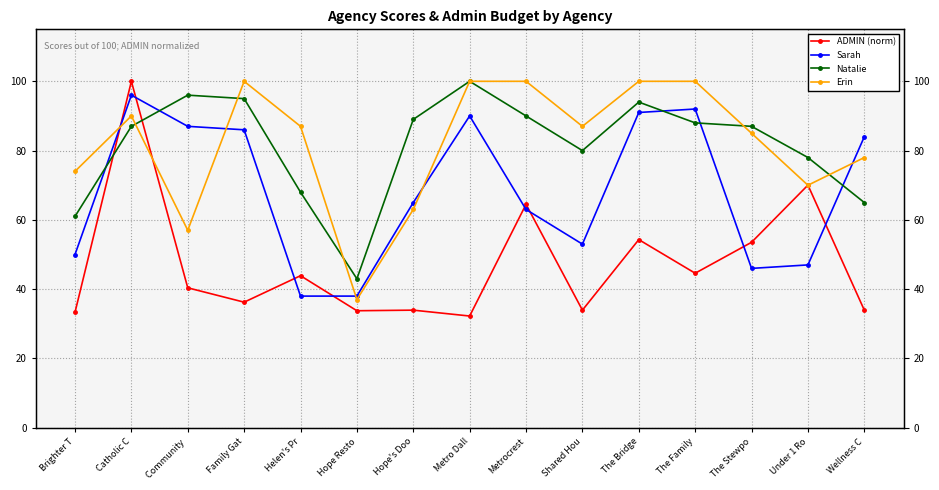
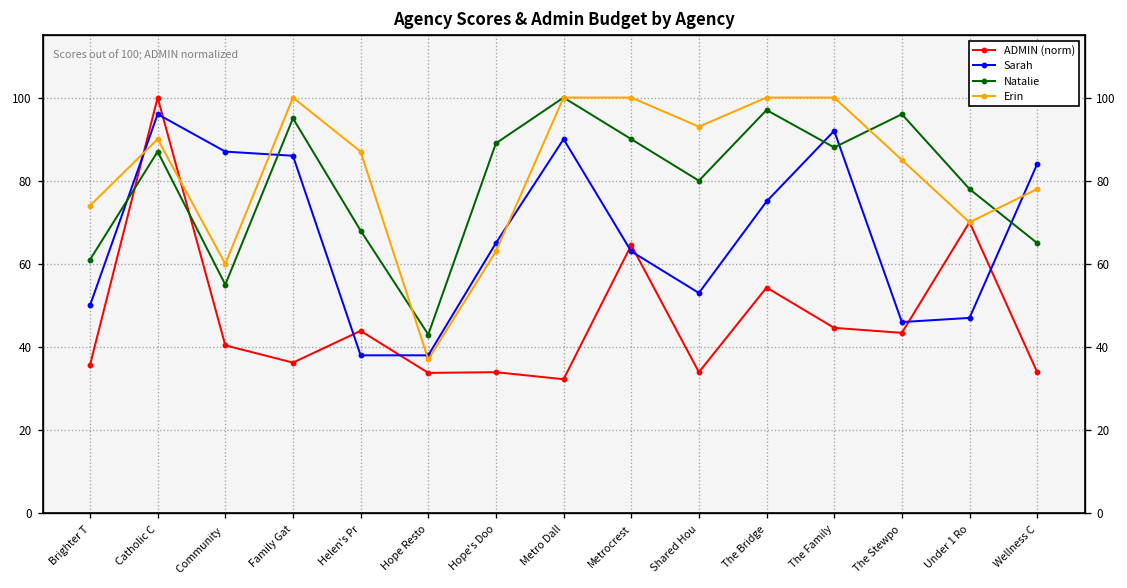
ADMIN (norm), Brighter T: 33 -> 36
Natalie, Community: 96 -> 55
Erin, Community: 57 -> 60
Erin, Shared Hou: 87 -> 93
Sarah, The Bridge: 91 -> 75
Natalie, The Bridge: 94 -> 97
ADMIN (norm), The Stewpo: 54 -> 43
Natalie, The Stewpo: 87 -> 96
